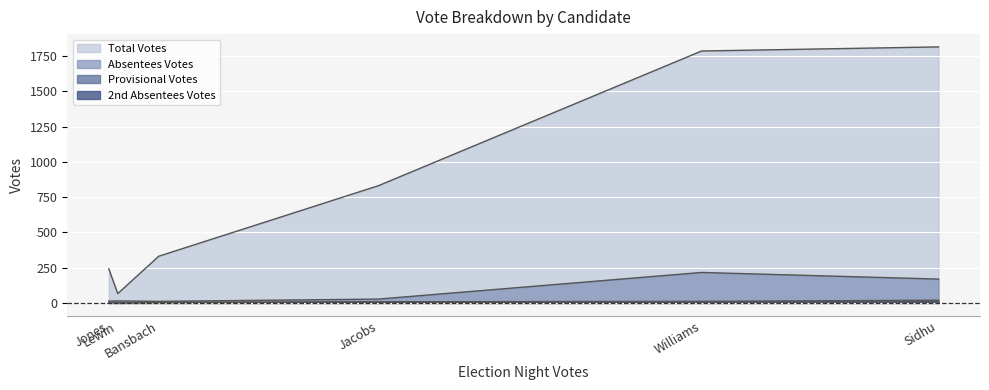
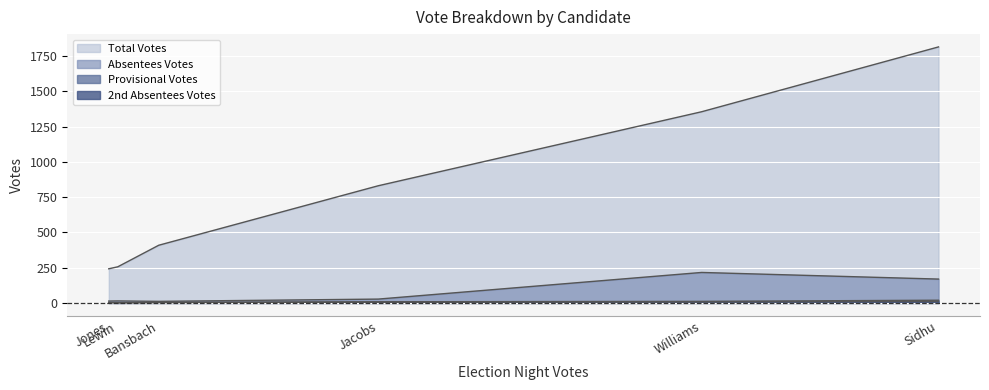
Total Votes, Lewin: 70 -> 260
Total Votes, Bansbach: 330 -> 410
Total Votes, Williams: 1790 -> 1360
